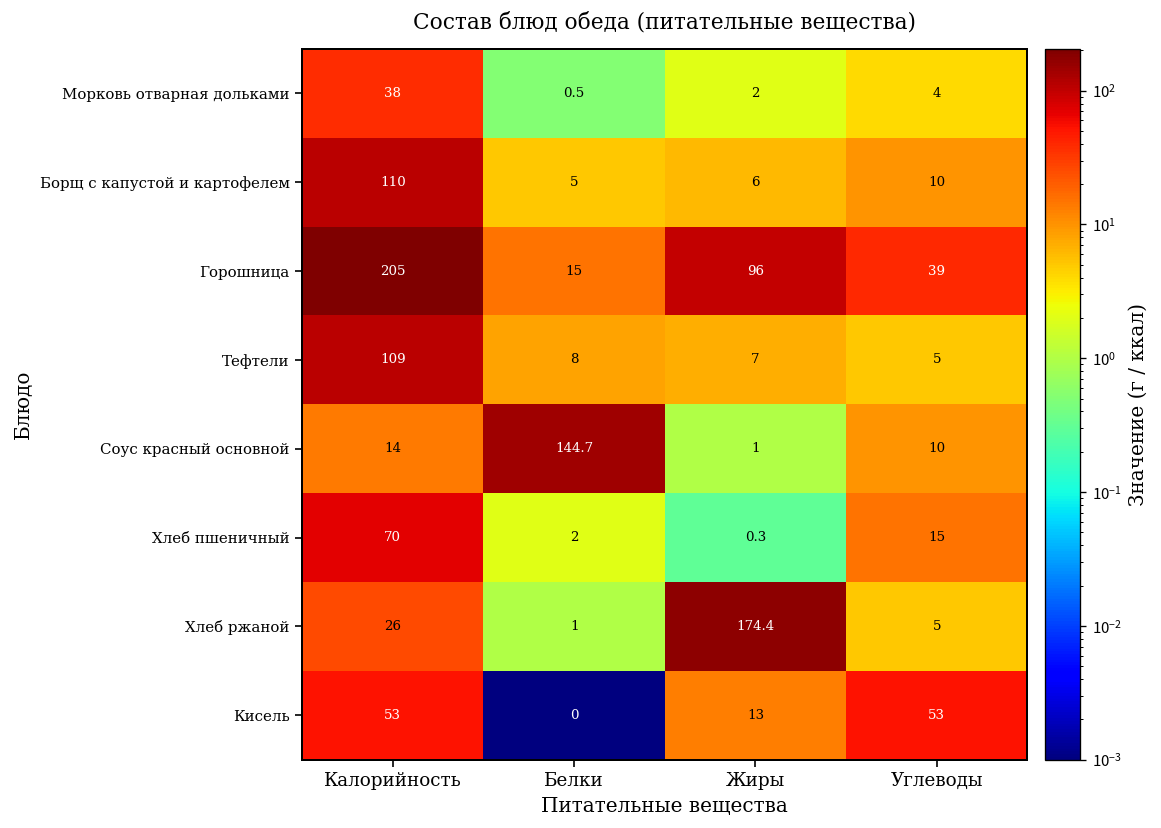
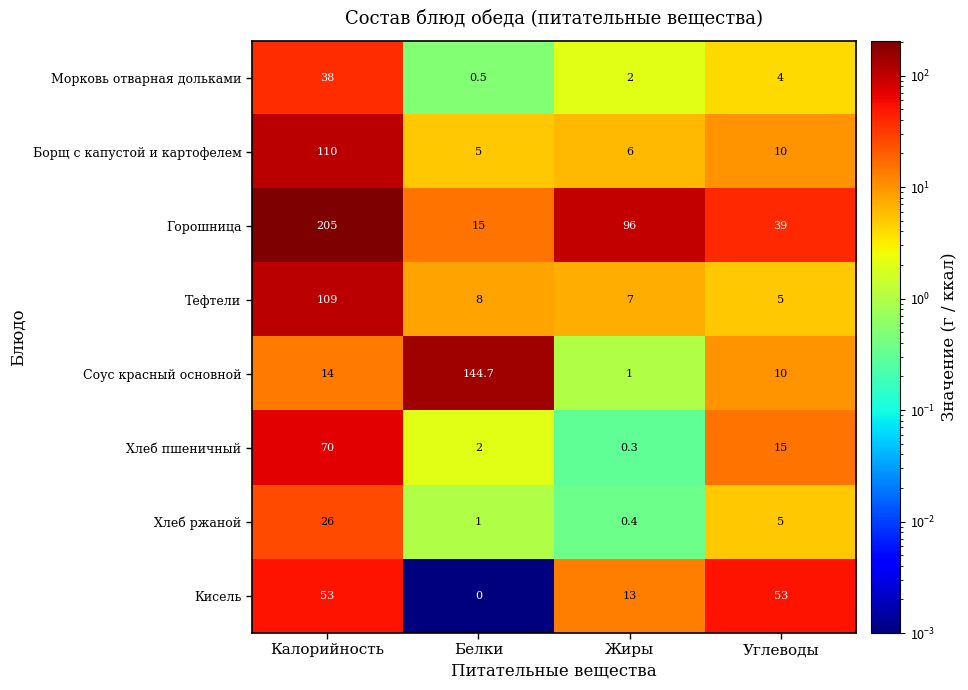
Хлеб ржаной, Жиры: 174.4 -> 0.4
